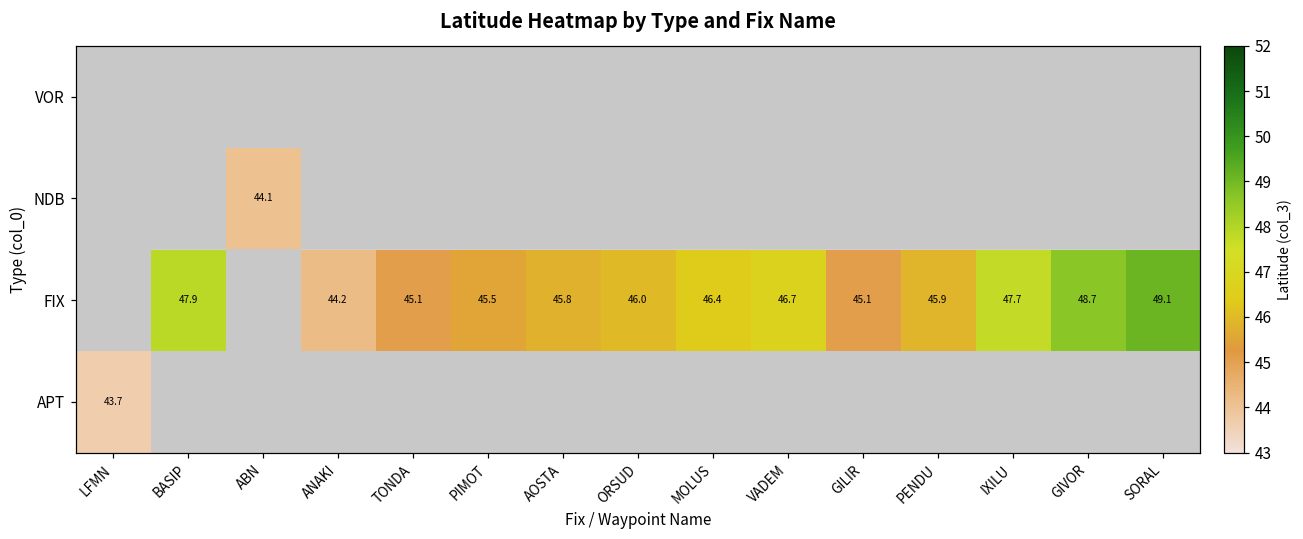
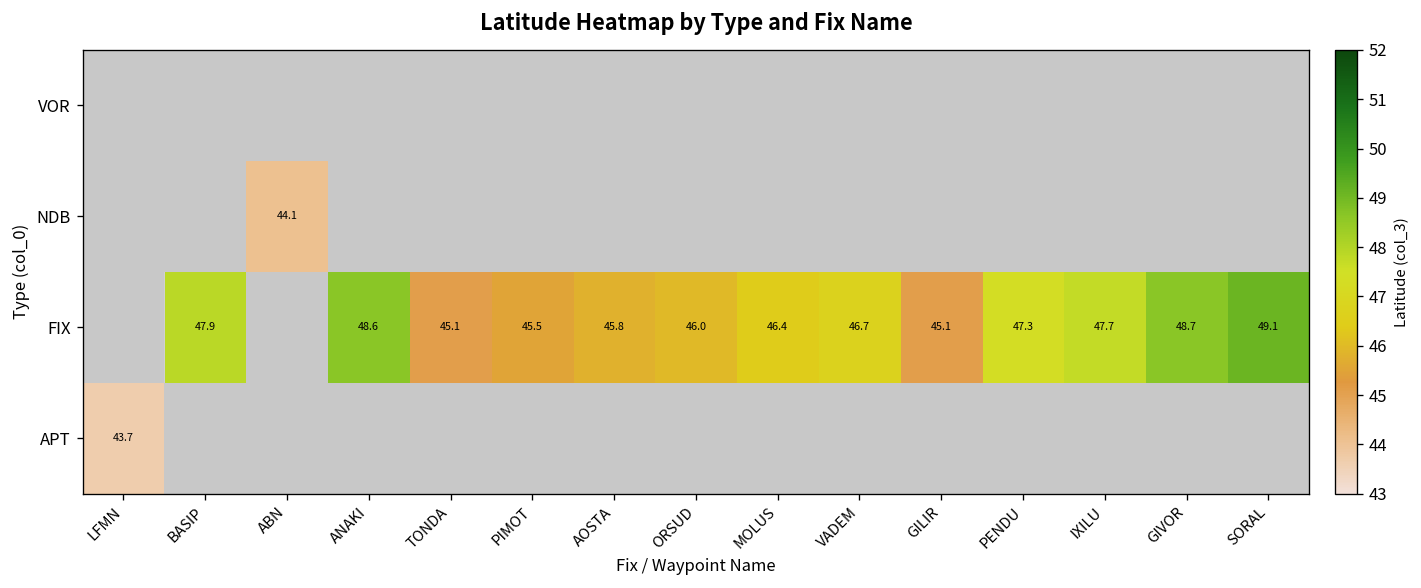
FIX, ANAKI: 44.2 -> 48.6
FIX, PENDU: 45.9 -> 47.3
